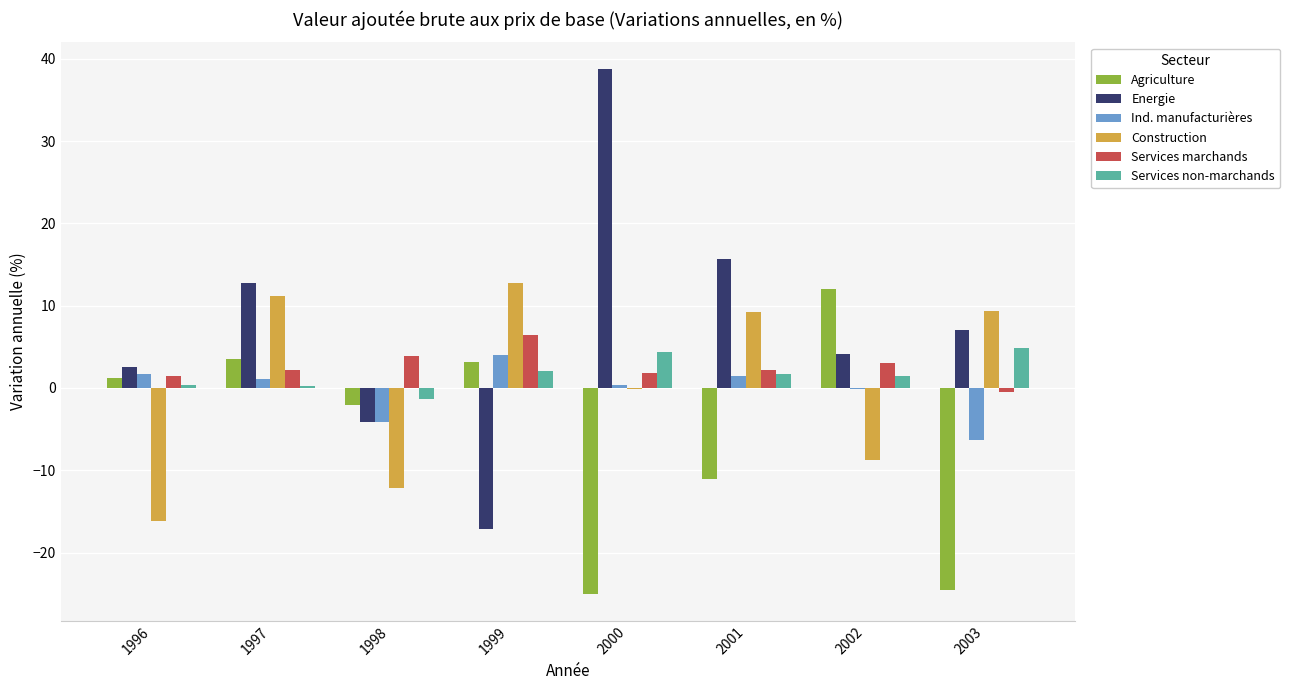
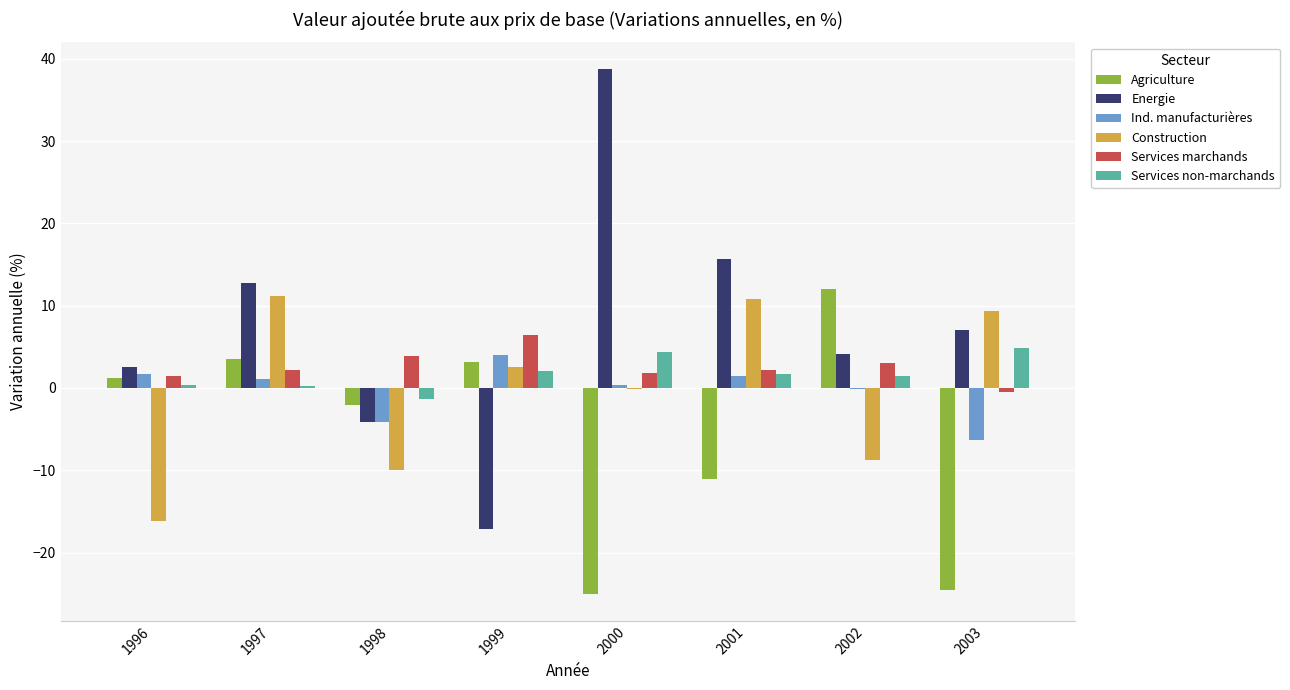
Construction, 1998: -12 -> -10
Construction, 1999: 13 -> 3
Construction, 2001: 9 -> 11
